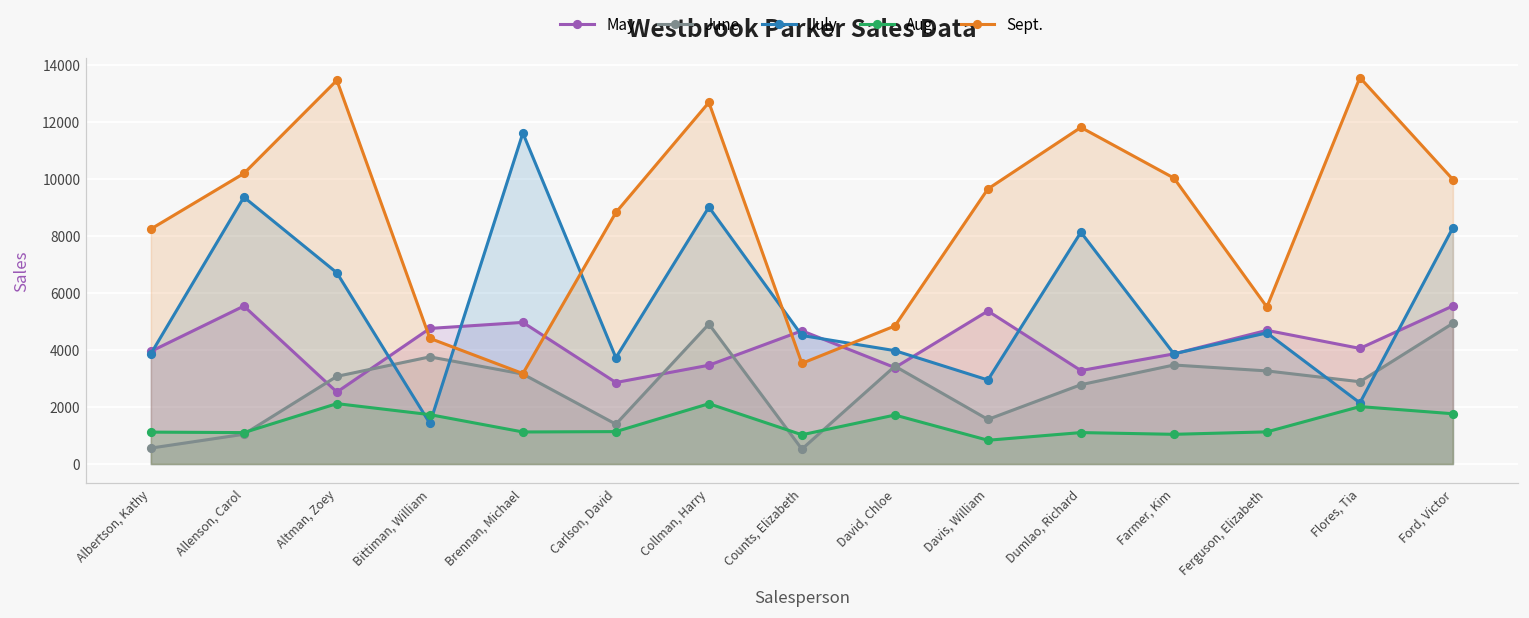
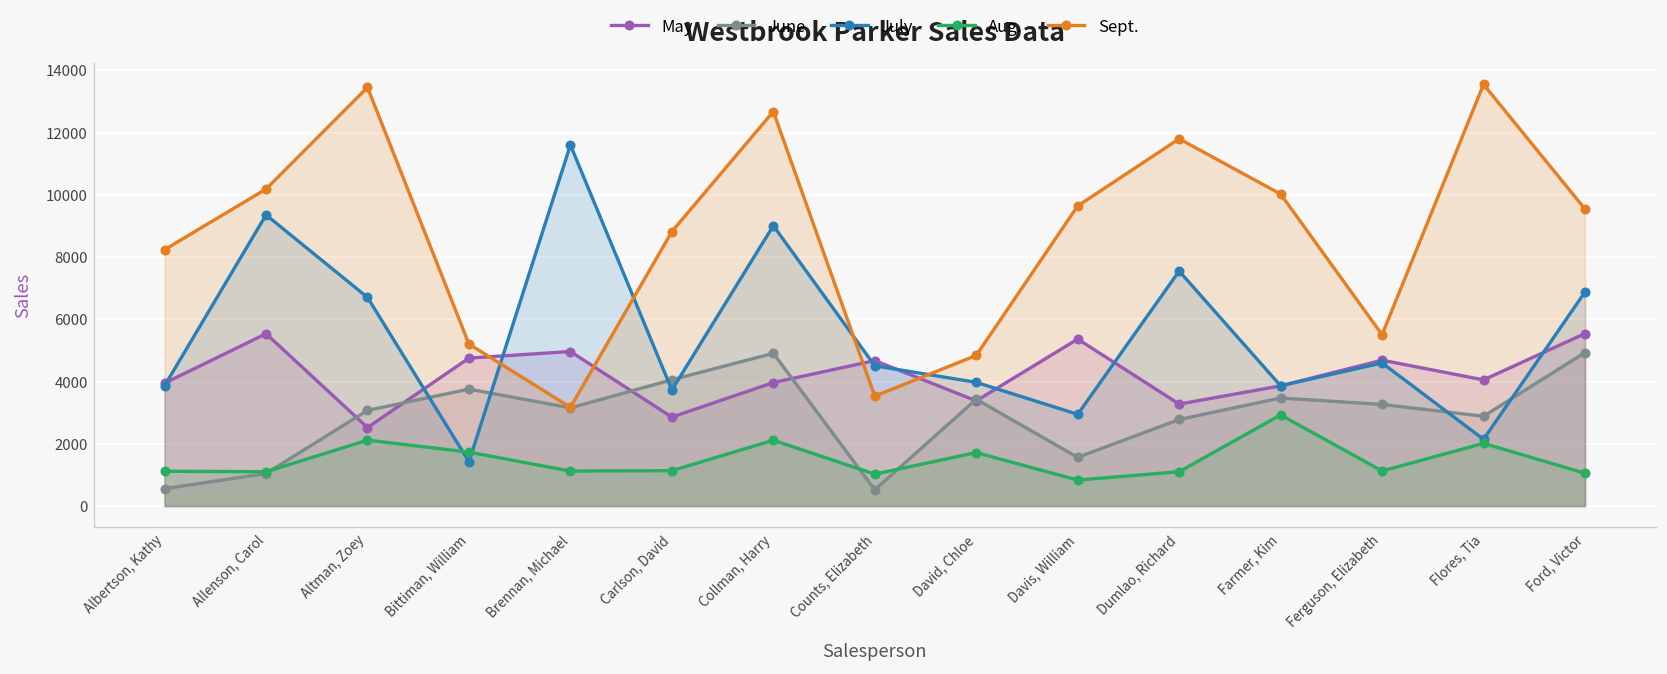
Sept., Bittiman, William: 4400 -> 5200
June, Carlson, David: 1400 -> 4100
May, Collman, Harry: 3500 -> 4000
July, Dumlao, Richard: 8100 -> 7500
Aug., Farmer, Kim: 1000 -> 2900
July, Ford, Victor: 8300 -> 6900
Aug., Ford, Victor: 1800 -> 1100
Sept., Ford, Victor: 10000 -> 9500
